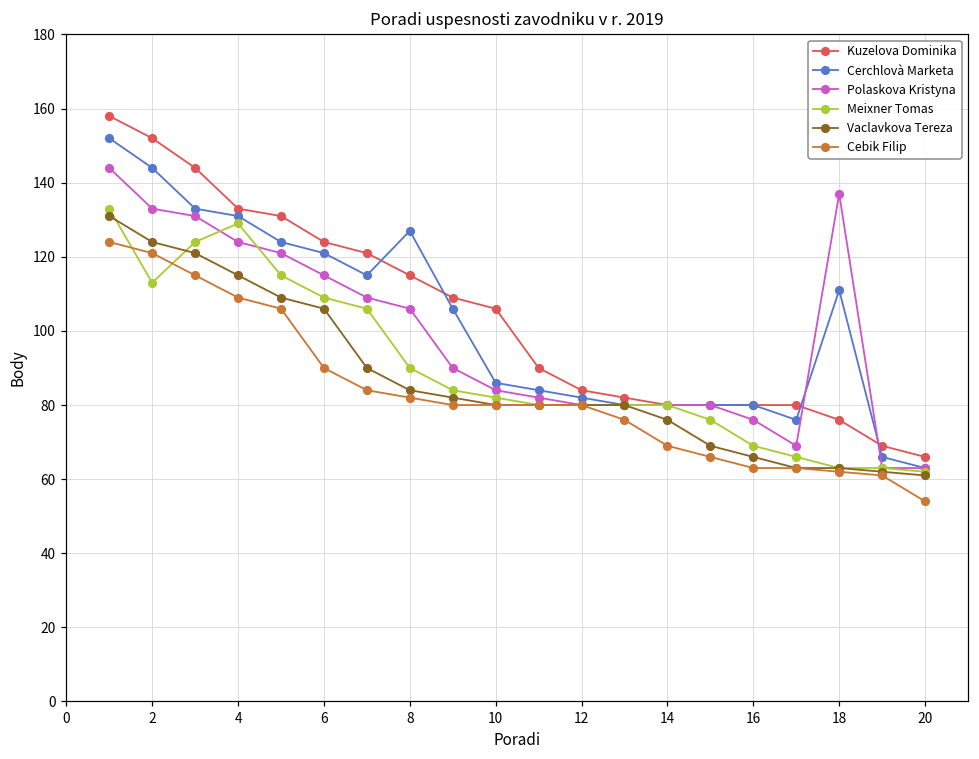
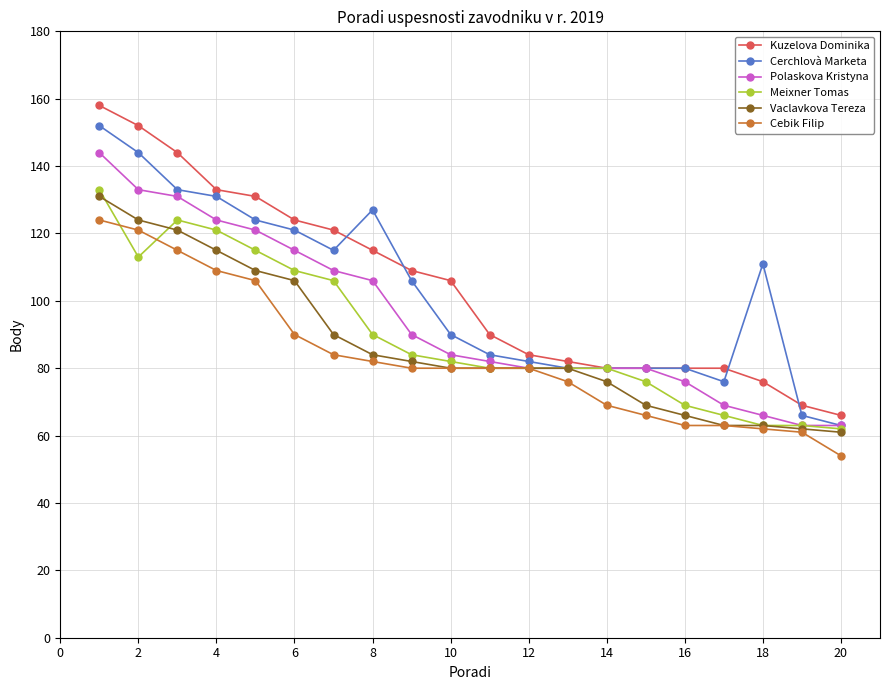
Meixner Tomas, 4: 129 -> 121
Cerchlovà Marketa, 10: 86 -> 90
Polaskova Kristyna, 18: 137 -> 66
